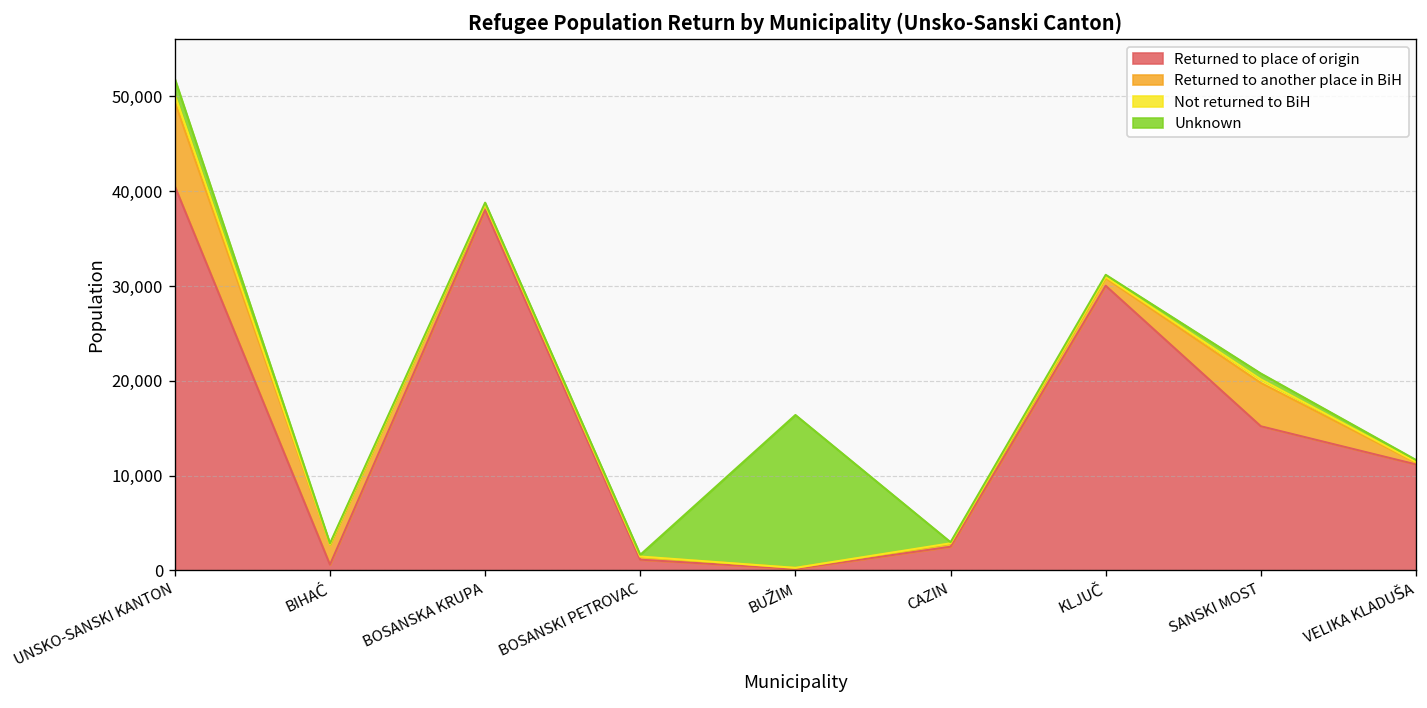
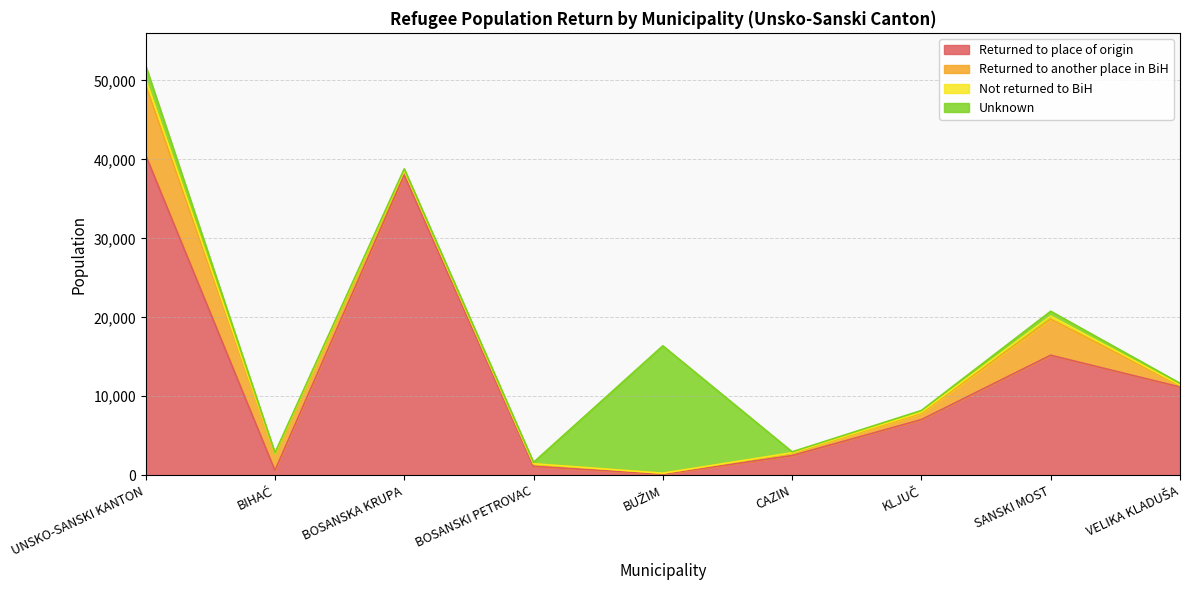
Returned to place of origin, KLJUČ: 30,000 -> 7,000
